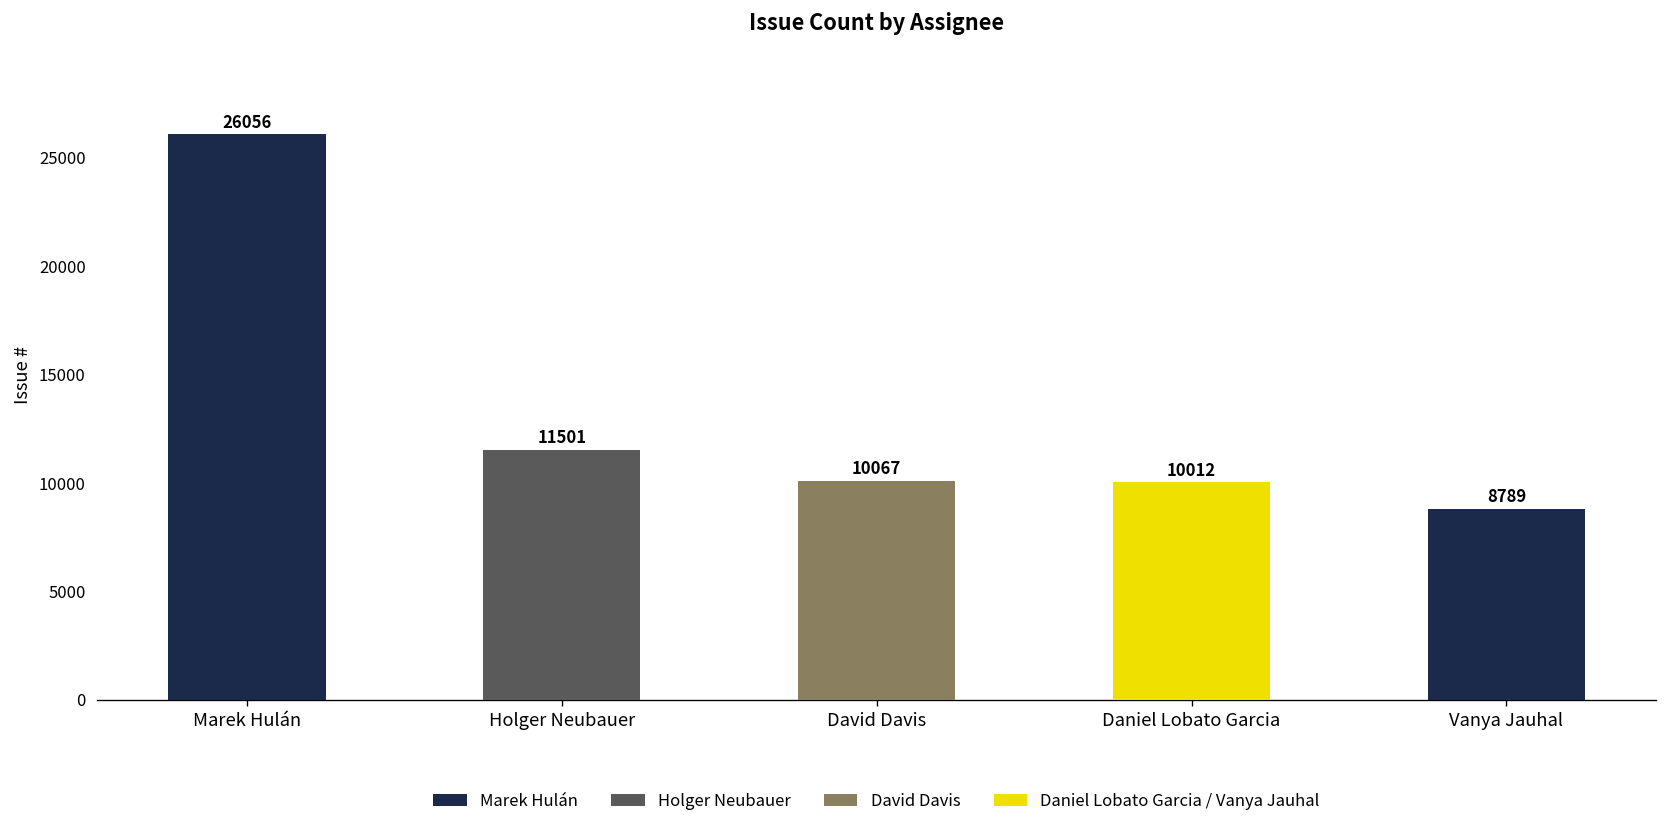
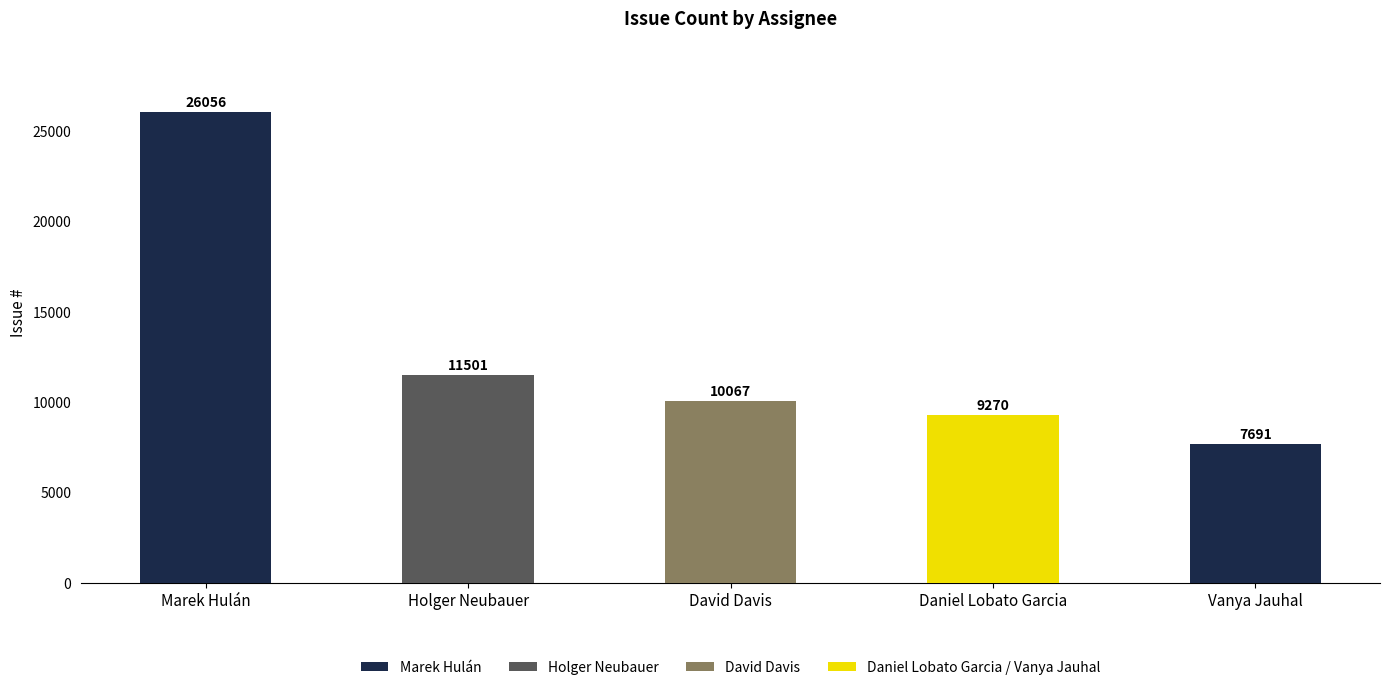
Daniel Lobato Garcia: 10012 -> 9270
Vanya Jauhal: 8789 -> 7691
